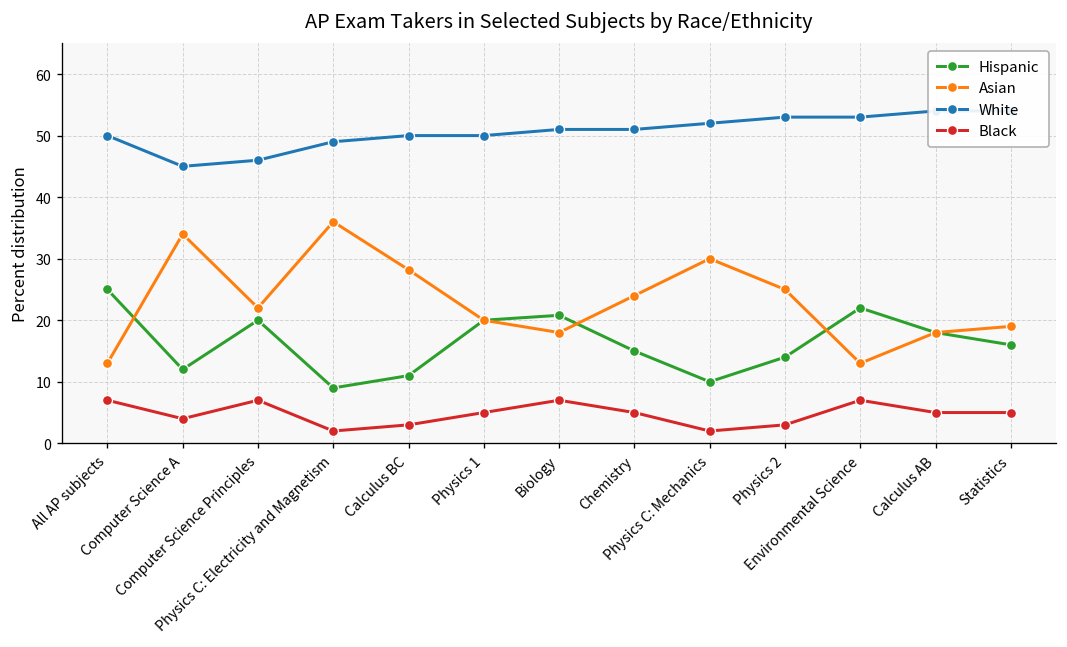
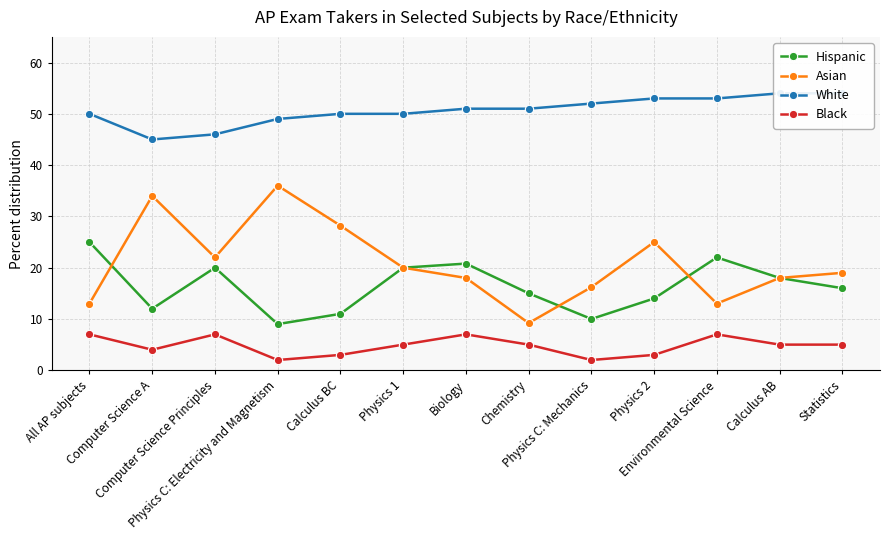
Asian, Chemistry: 24 -> 9
Asian, Physics C: Mechanics: 30 -> 16
